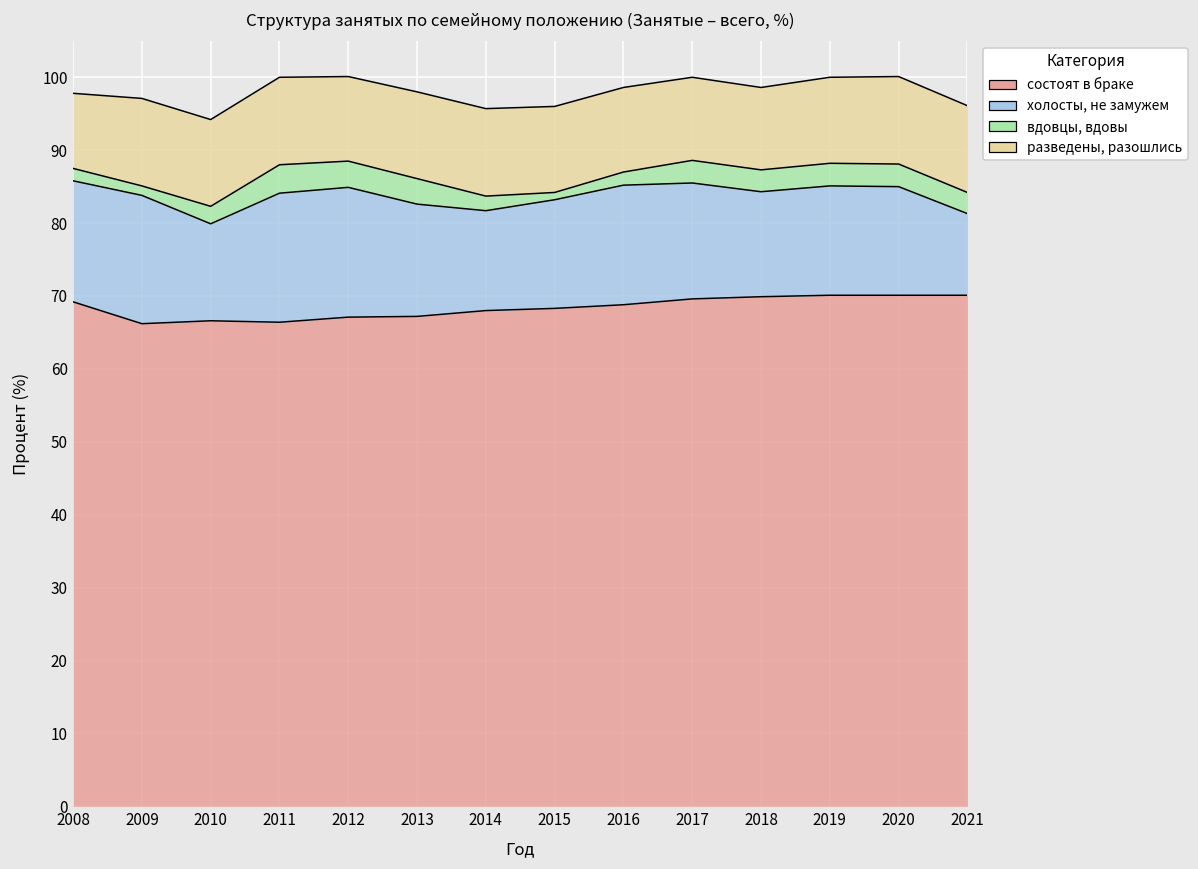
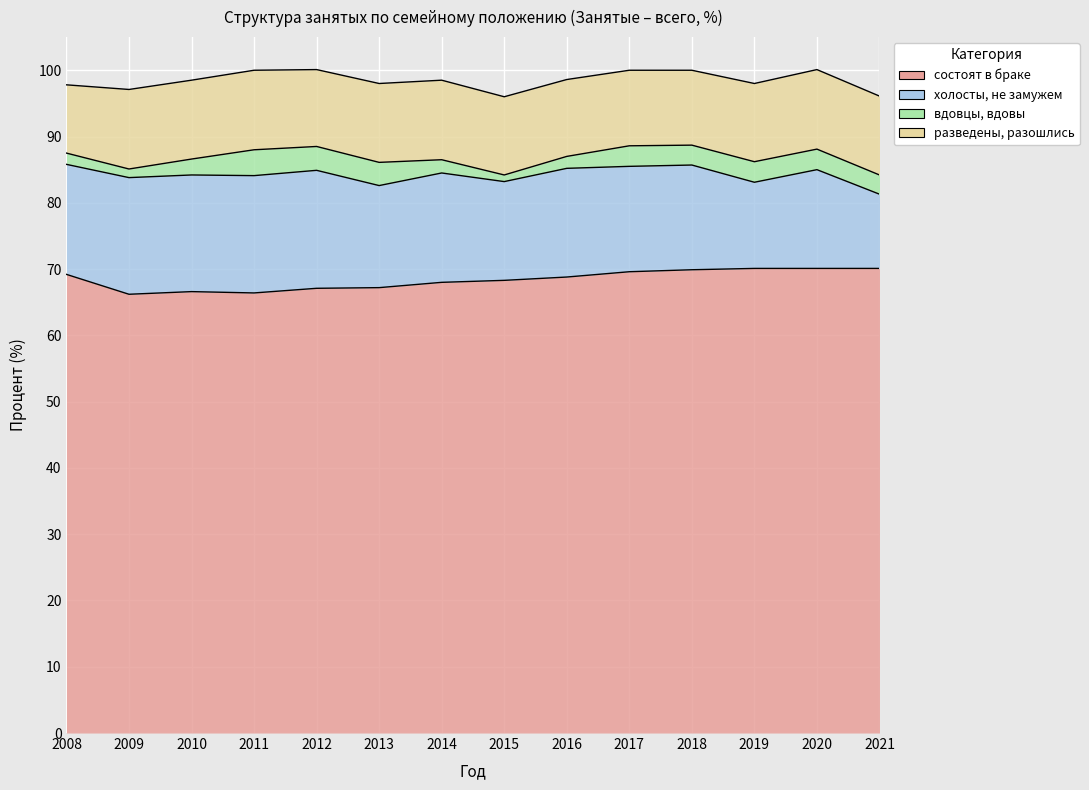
холосты, не замужем, 2010: 13 -> 18
холосты, не замужем, 2014: 14 -> 17
холосты, не замужем, 2018: 14 -> 16
холосты, не замужем, 2019: 15 -> 13
